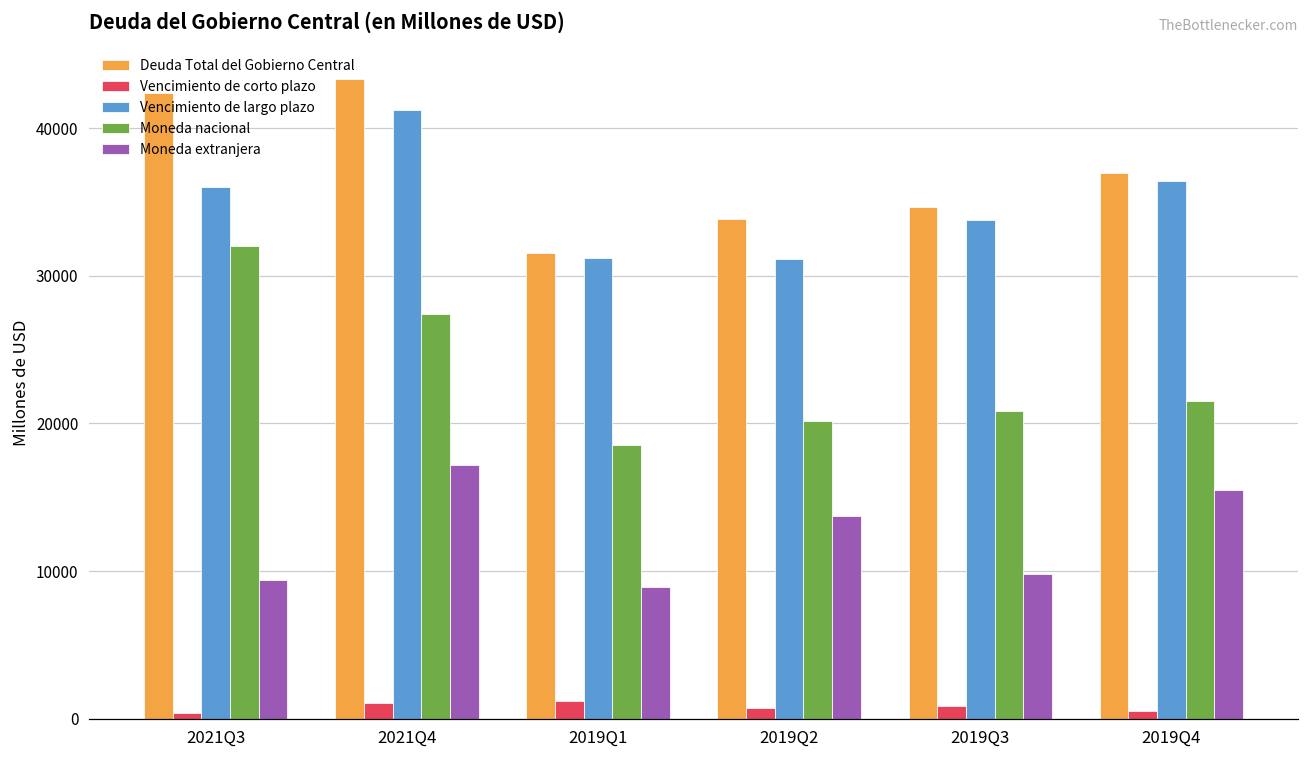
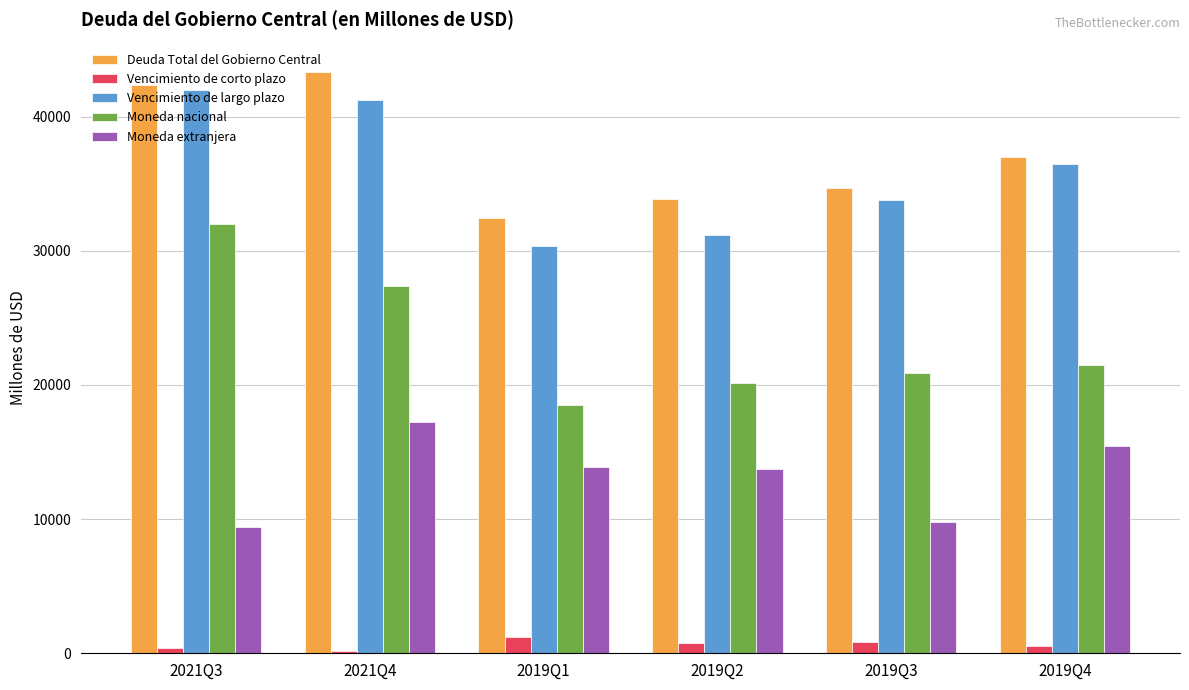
Vencimiento de largo plazo, 2021Q3: 36000 -> 42000
Vencimiento de corto plazo, 2021Q4: 1000 -> 200
Deuda Total del Gobierno Central, 2019Q1: 31600 -> 32400
Vencimiento de largo plazo, 2019Q1: 31200 -> 30400
Moneda extranjera, 2019Q1: 8900 -> 13900
